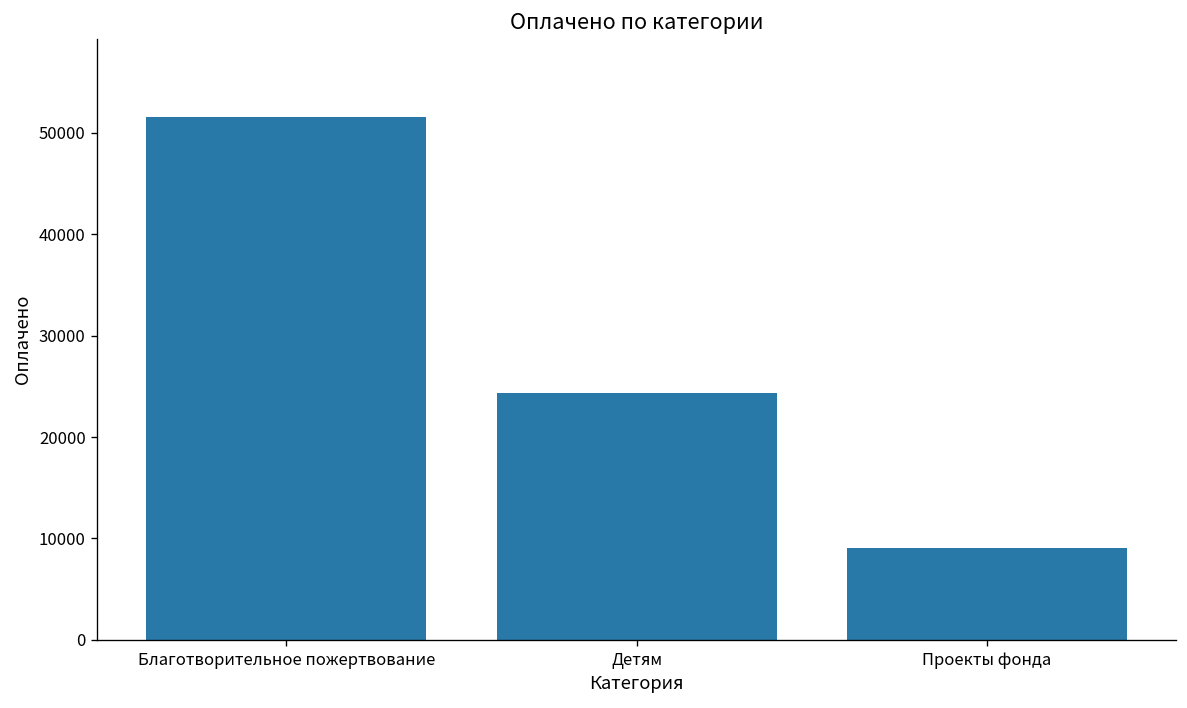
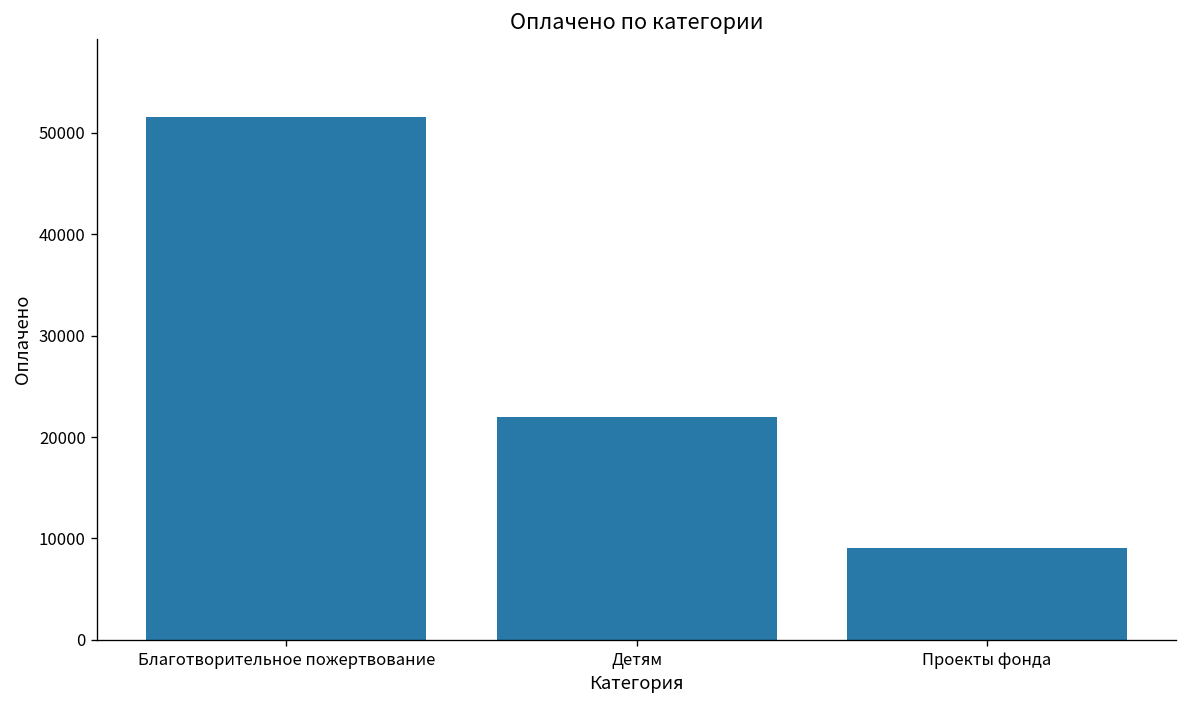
Детям: 24000 -> 22000
